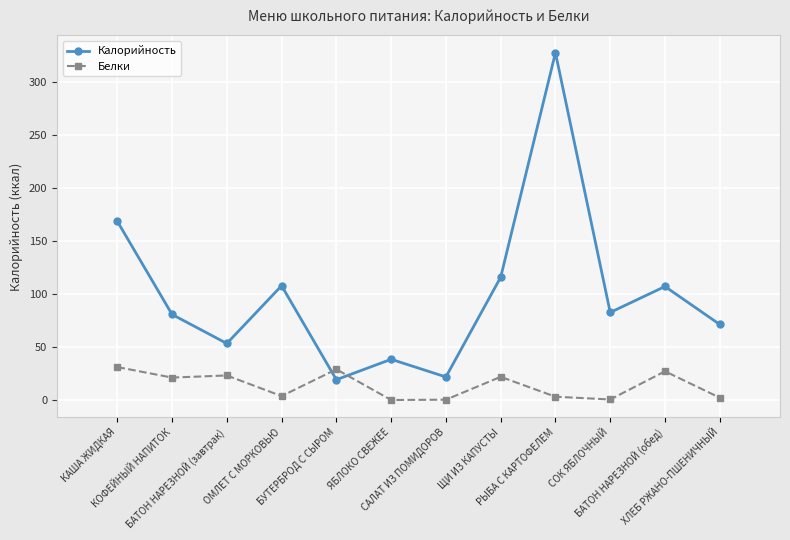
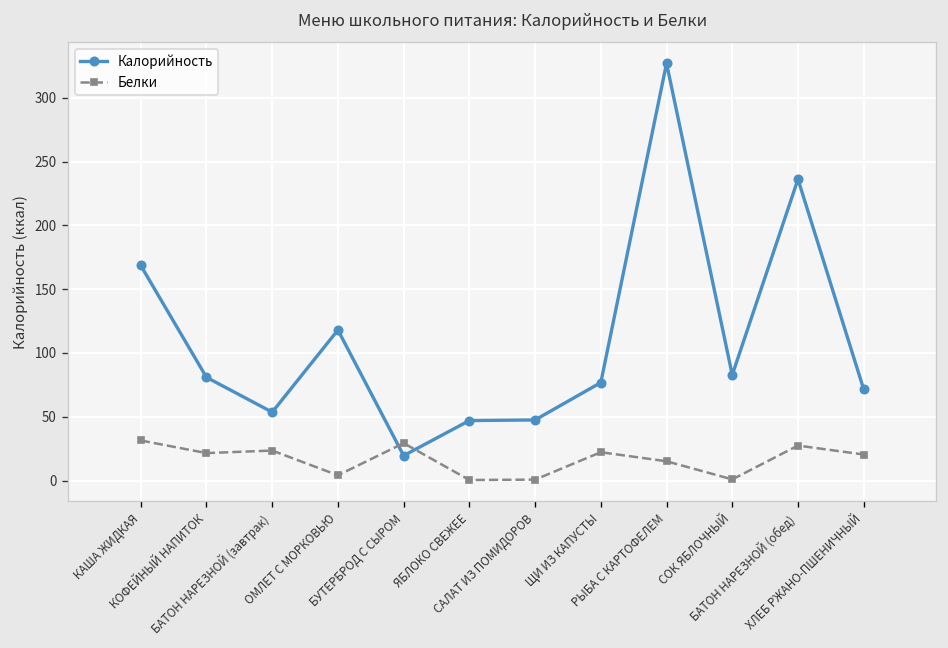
Калорийность, ОМЛЕТ С МОРКОВЬЮ: 108 -> 118
Калорийность, ЯБЛОКО СВЕЖЕЕ: 39 -> 47
Калорийность, САЛАТ ИЗ ПОМИДОРОВ: 22 -> 48
Калорийность, ЩИ ИЗ КАПУСТЫ: 116 -> 77
Белки, РЫБА С КАРТОФЕЛЕМ: 4 -> 15
Калорийность, БАТОН НАРЕЗНОЙ (обед): 107 -> 236
Белки, ХЛЕБ РЖАНО-ПШЕНИЧНЫЙ: 3 -> 20
